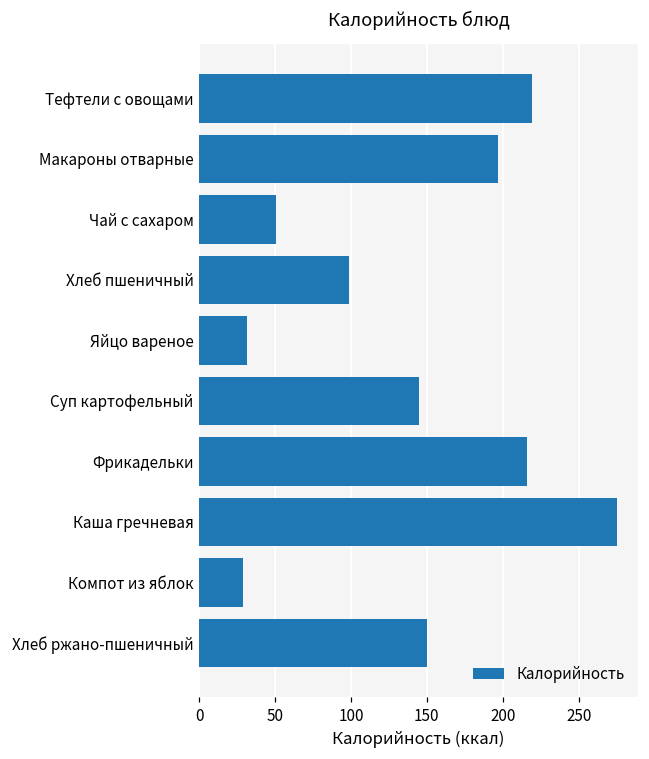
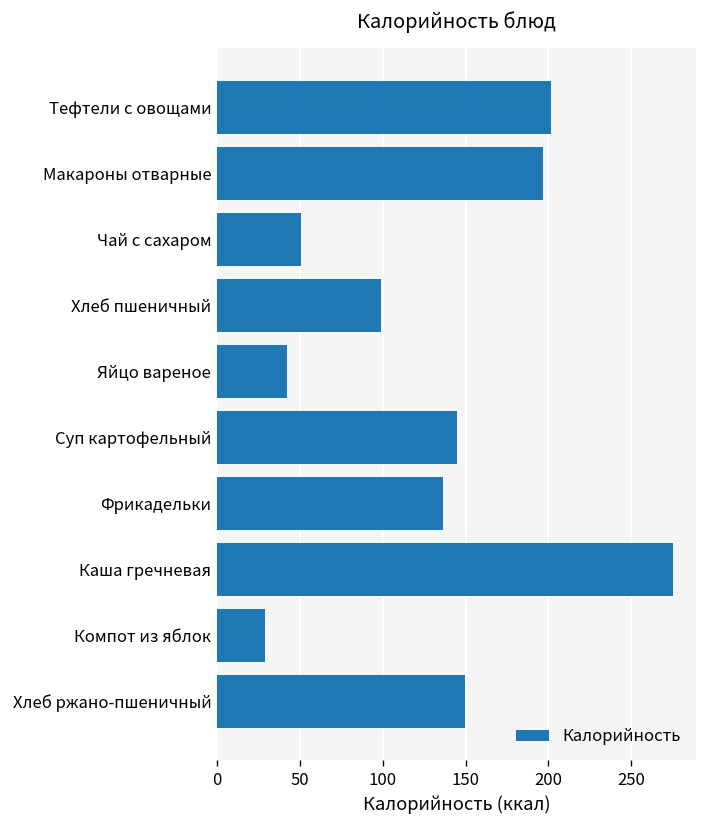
Тефтели с овощами: 219 -> 202
Яйцо вареное: 32 -> 42
Фрикадельки: 216 -> 136
